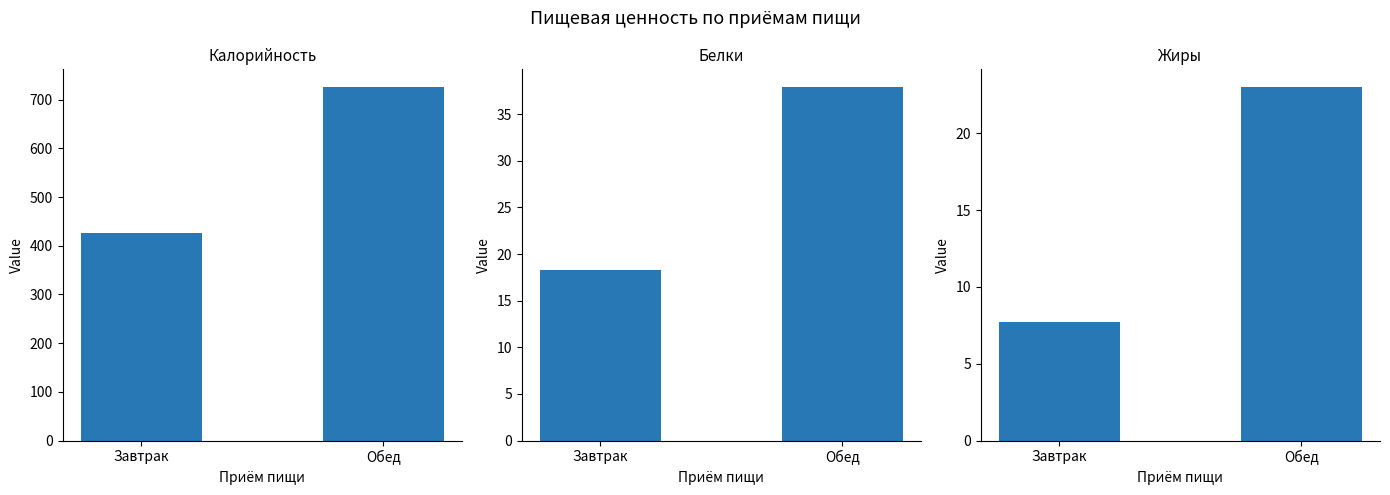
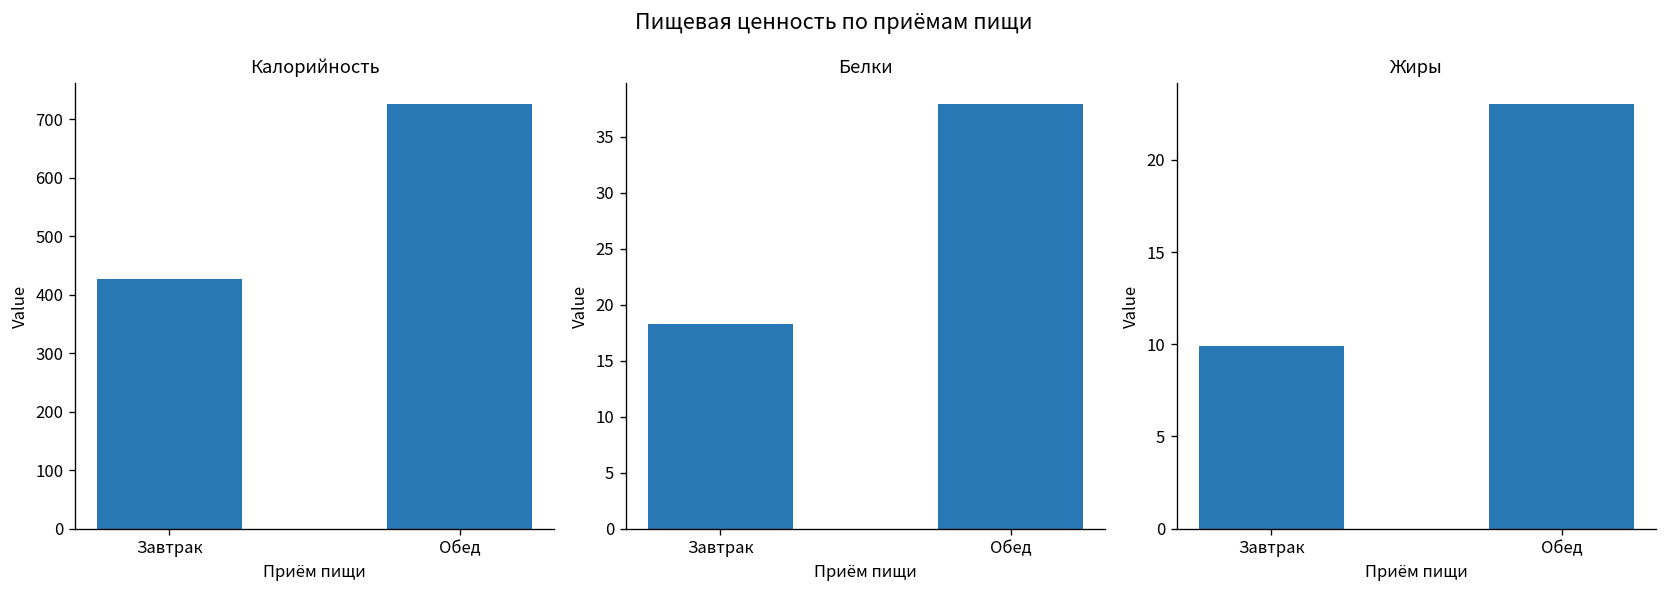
Жиры, Завтрак: 7.7 -> 9.9
